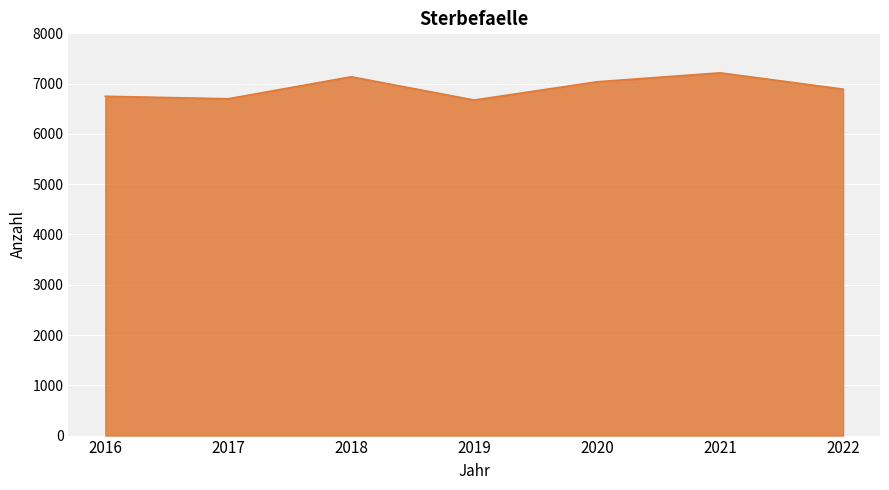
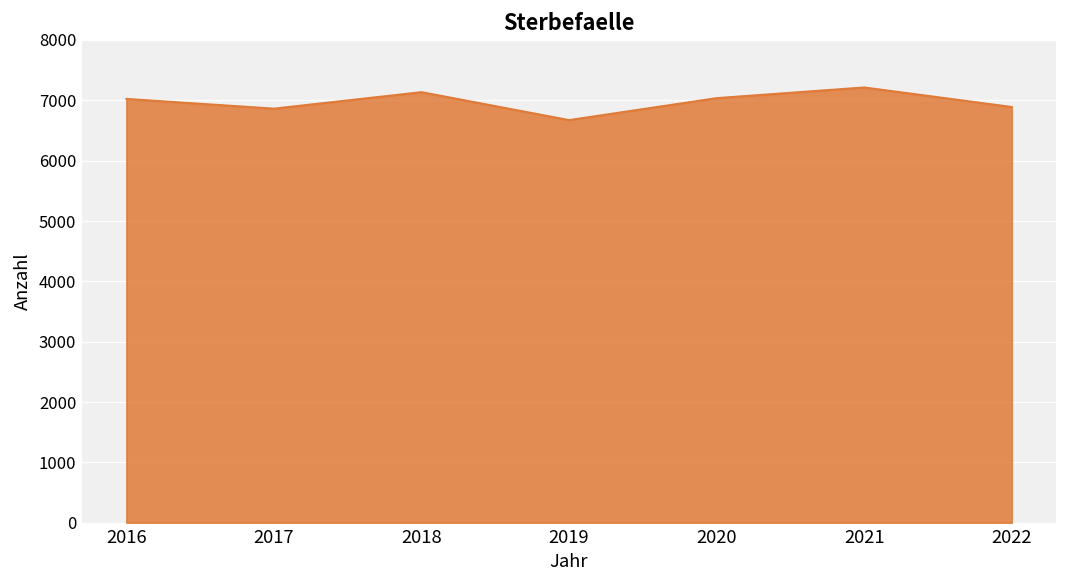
2016: 6700 -> 7000
2017: 6700 -> 6900
